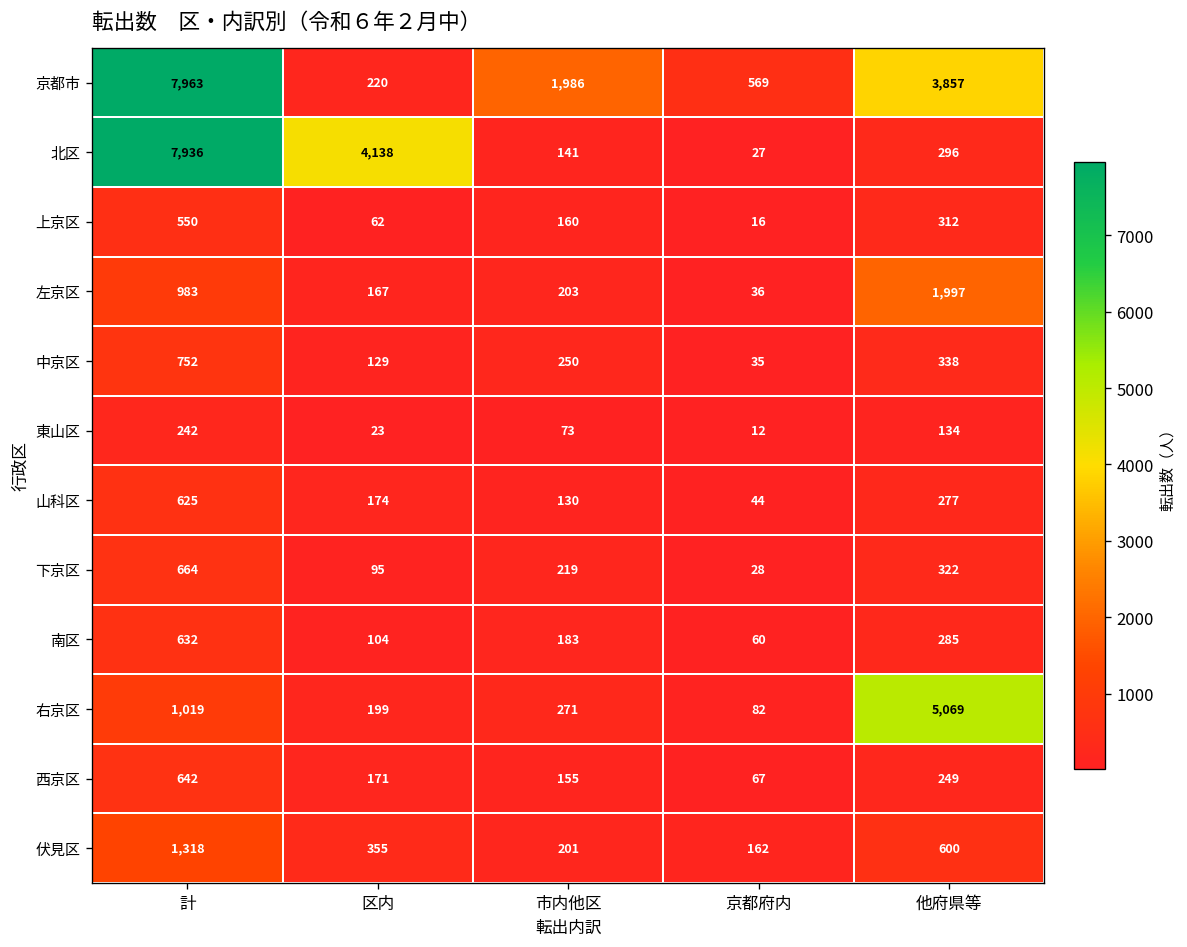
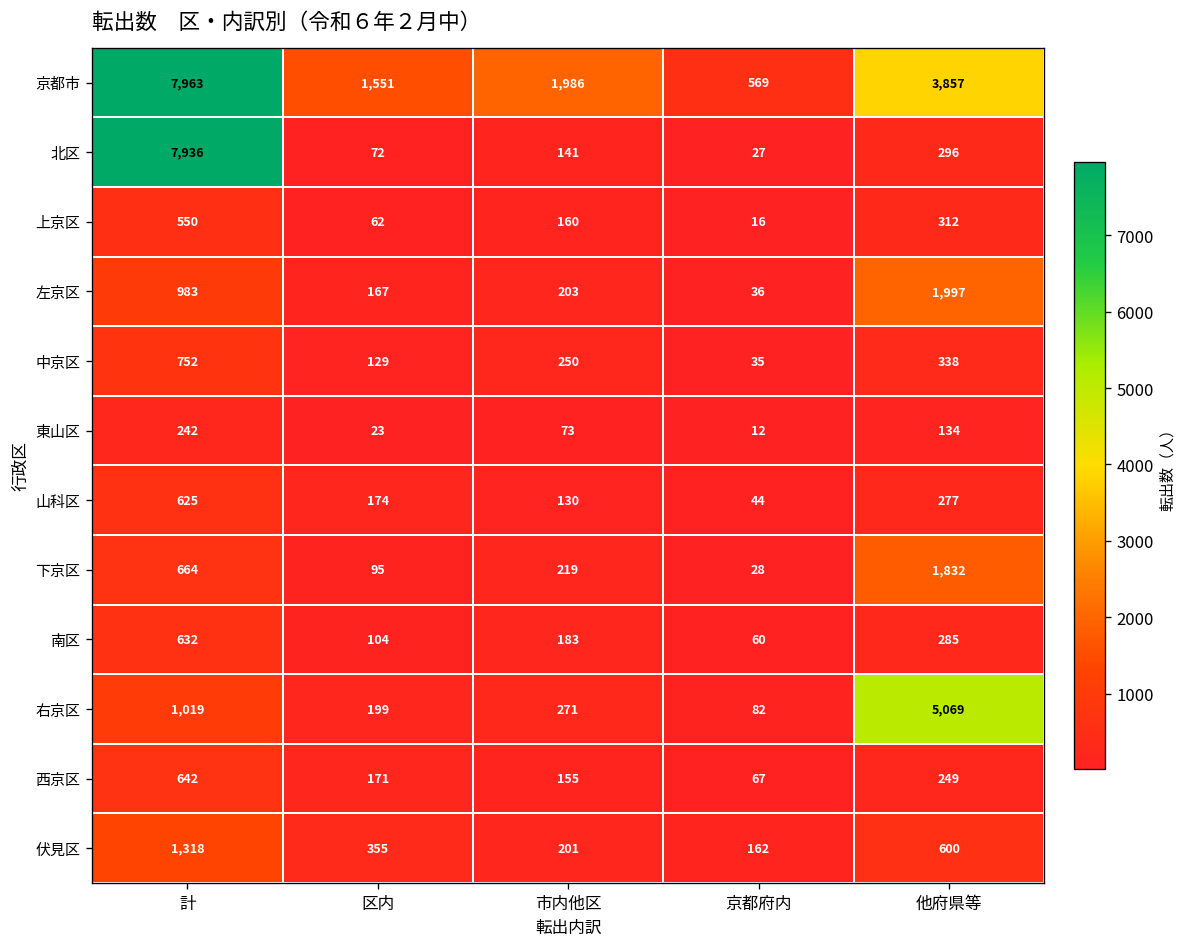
京都市, 区内: 220 -> 1,551
北区, 区内: 4,138 -> 72
下京区, 他府県等: 322 -> 1,832
